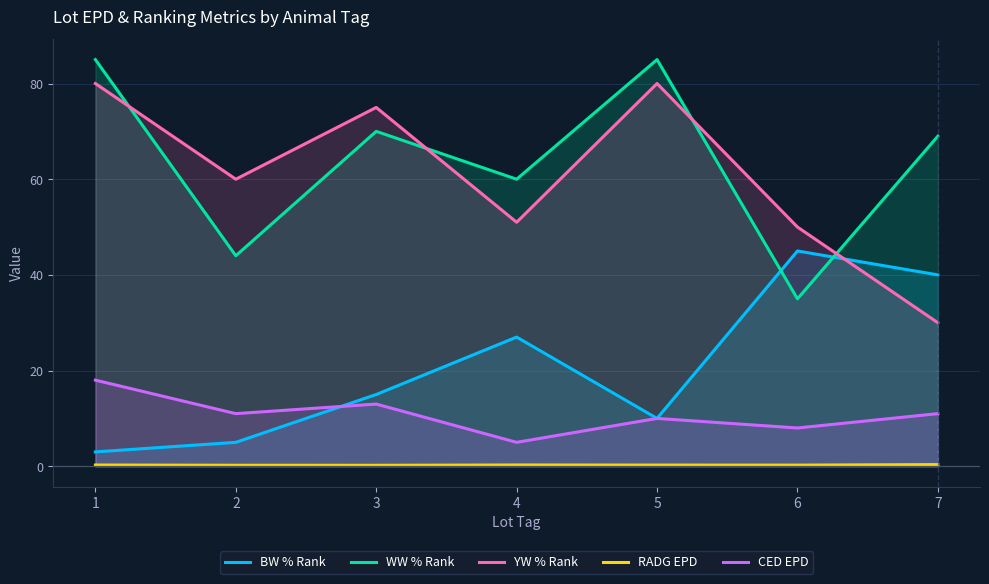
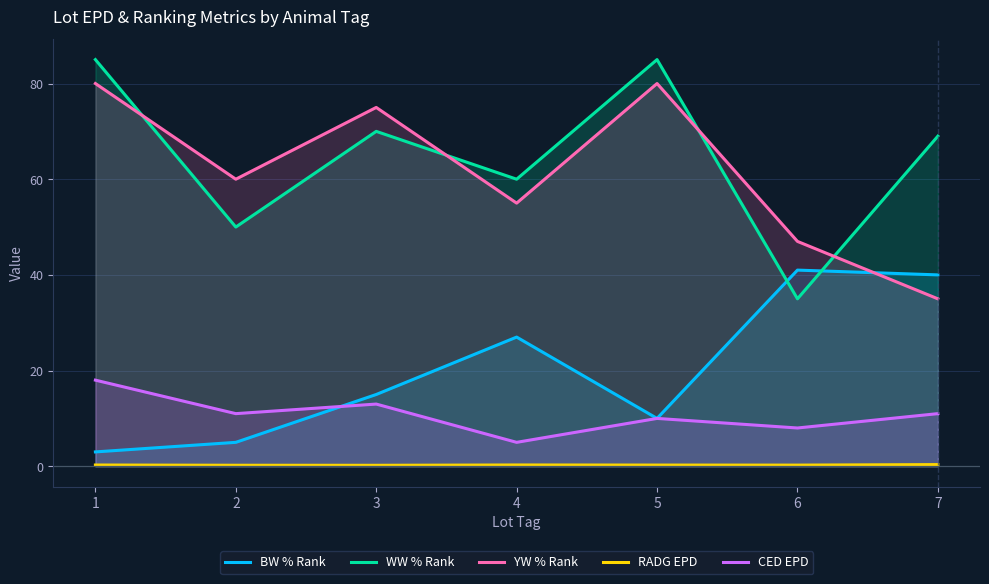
WW % Rank, 2: 44 -> 50
YW % Rank, 4: 51 -> 55
BW % Rank, 6: 45 -> 41
YW % Rank, 6: 50 -> 47
YW % Rank, 7: 30 -> 35
